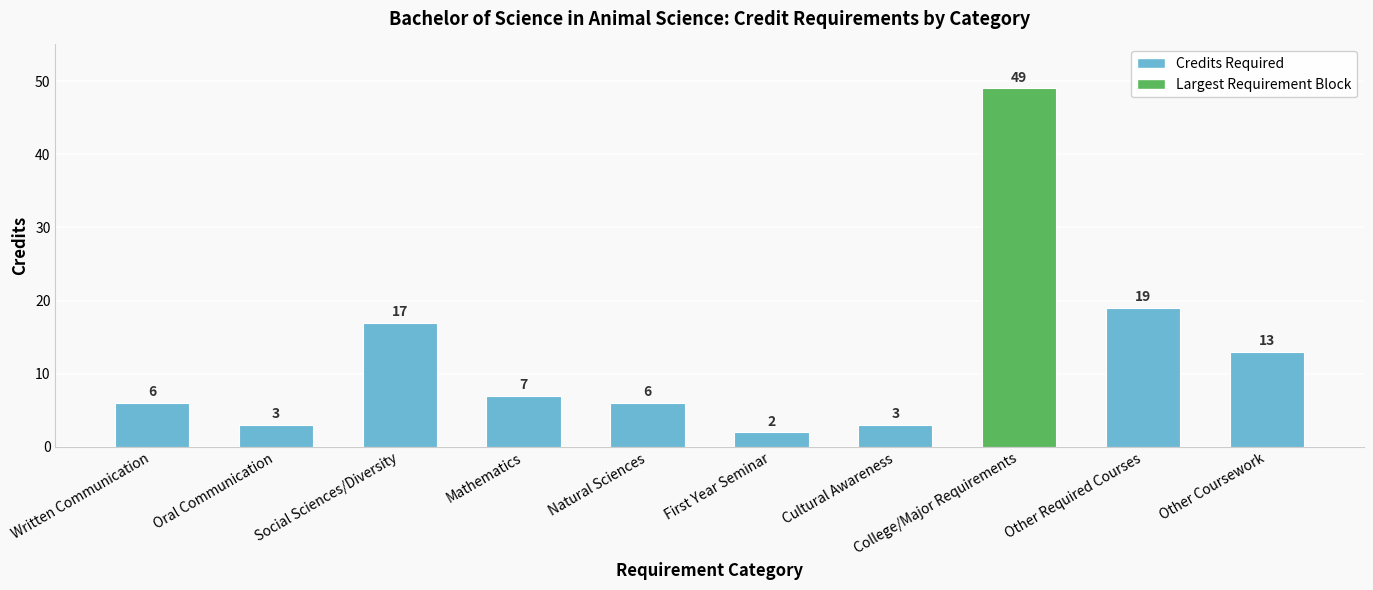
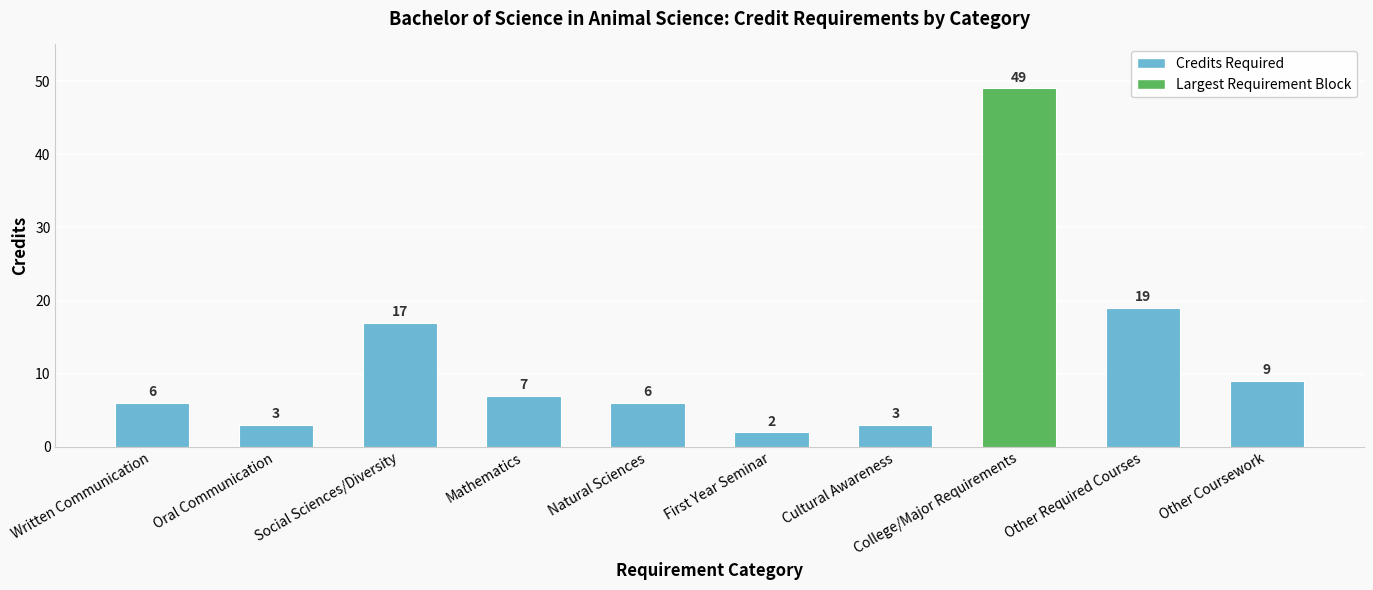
Other Coursework: 13 -> 9
